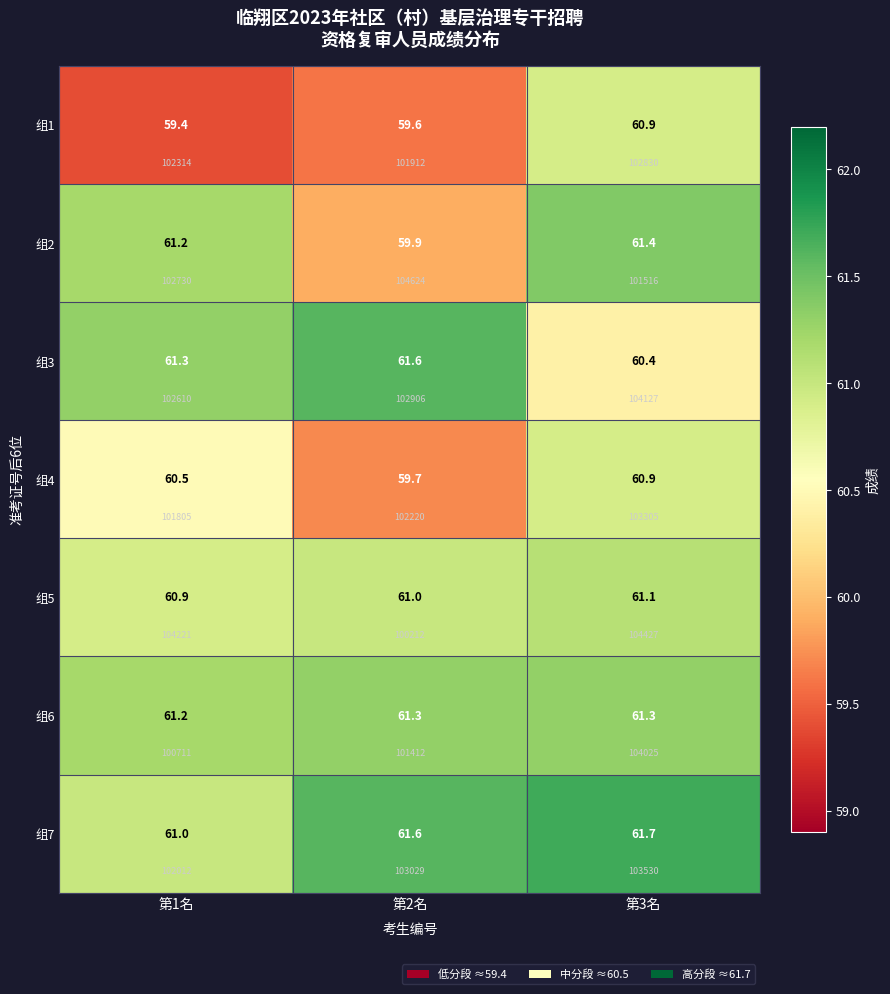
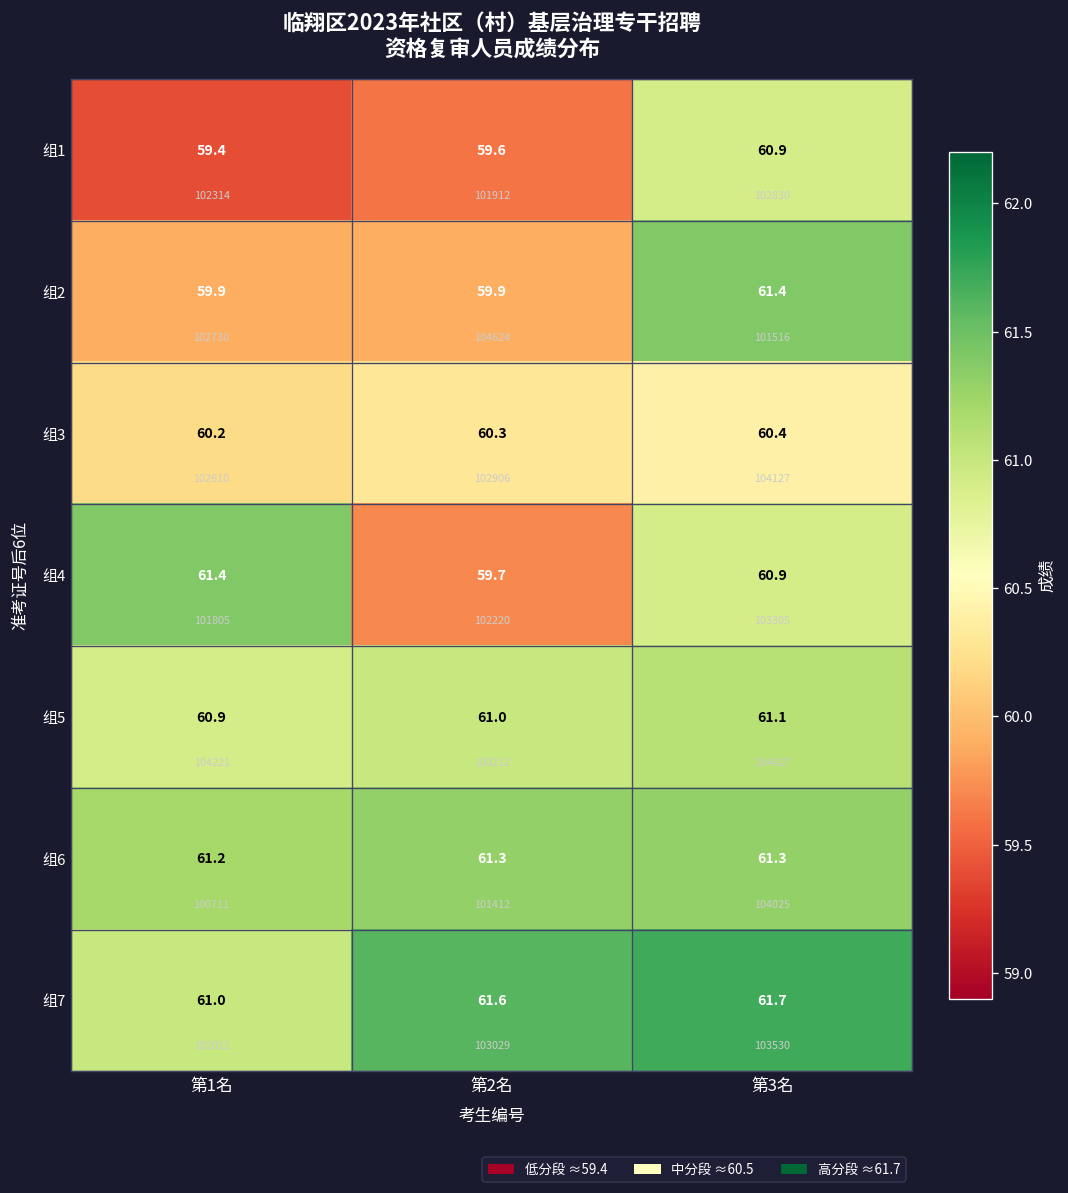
组2, 第1名: 61.2 -> 59.9
组3, 第1名: 61.3 -> 60.2
组3, 第2名: 61.6 -> 60.3
组4, 第1名: 60.5 -> 61.4
